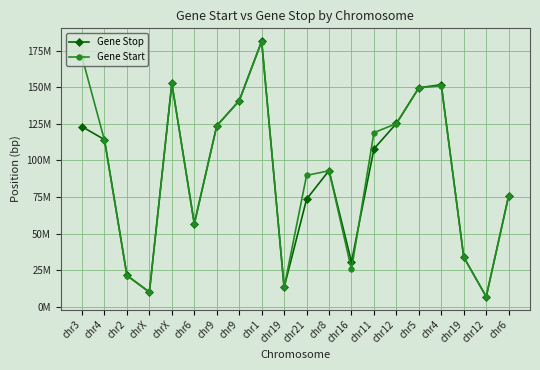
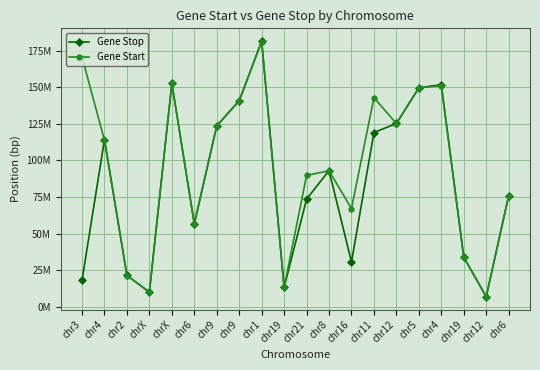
Gene Stop, chr3: 123000000 -> 18000000
Gene Start, chr16: 25000000 -> 67000000
Gene Stop, chr11: 108000000 -> 119000000
Gene Start, chr11: 119000000 -> 143000000
